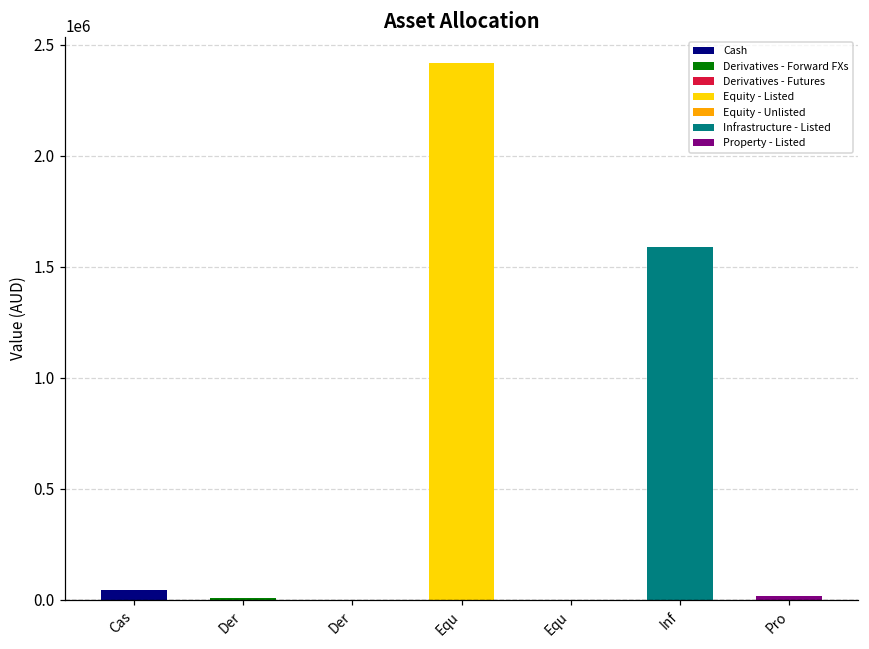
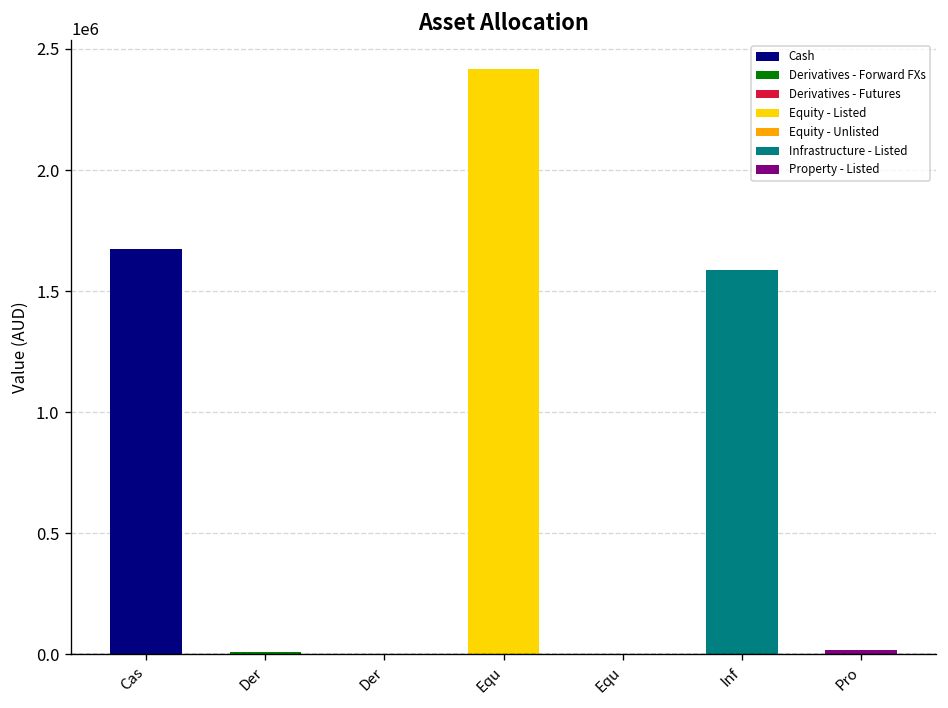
Cas: 40000 -> 1670000
